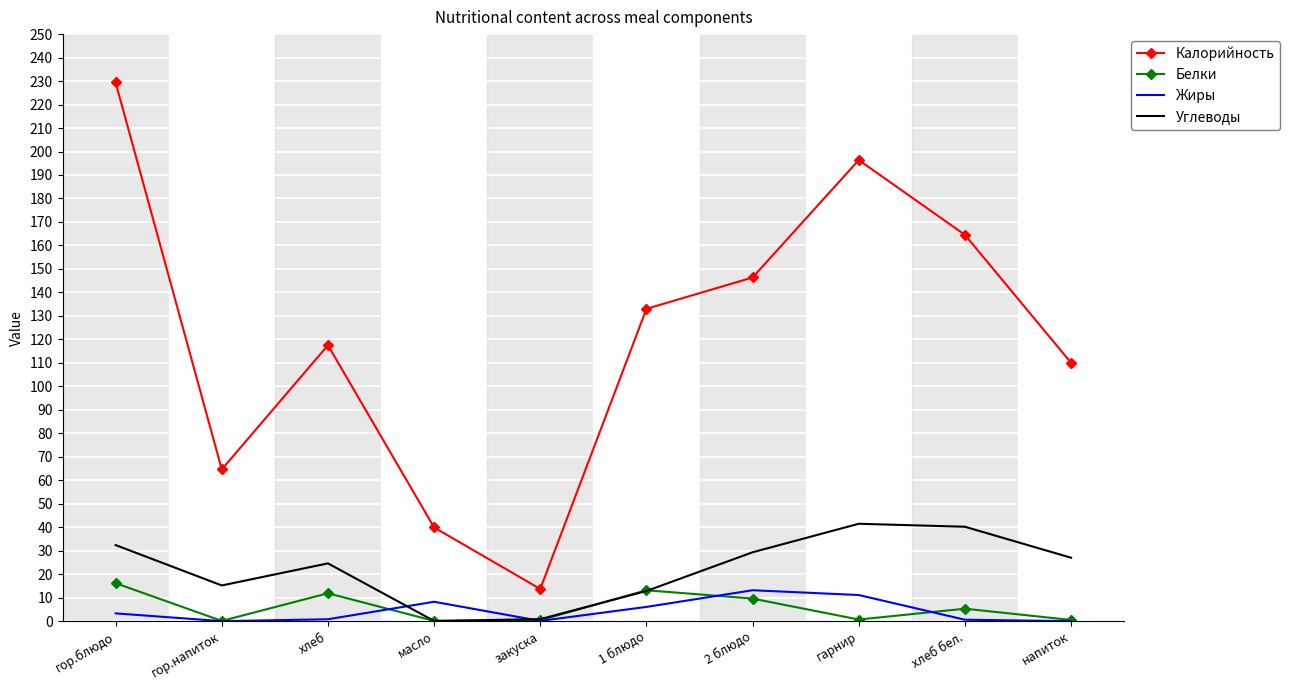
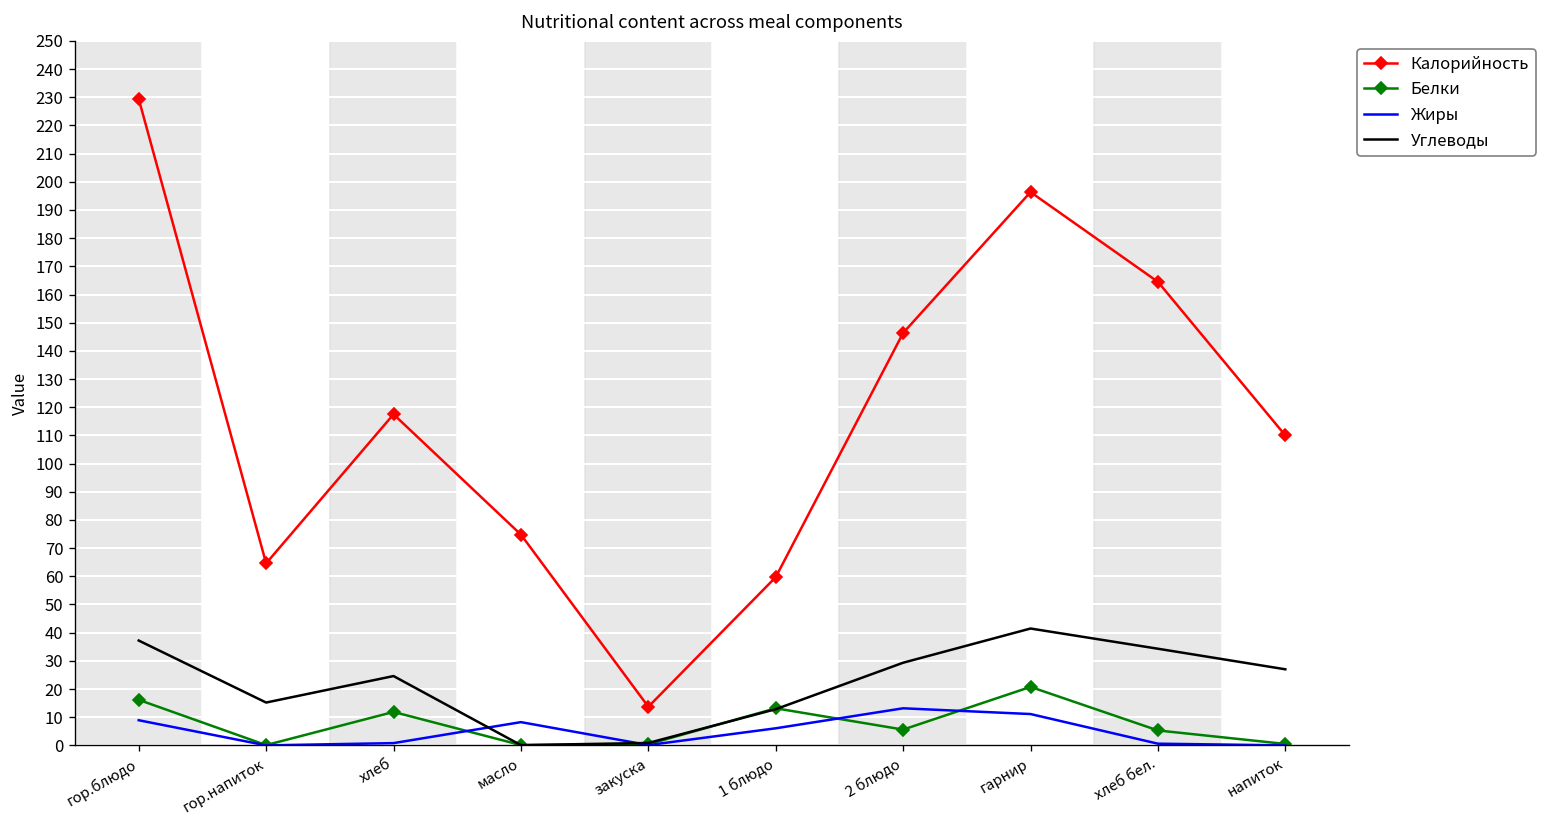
Жиры, гор.блюдо: 3 -> 9
Углеводы, гор.блюдо: 32 -> 37
Калорийность, масло: 40 -> 75
Калорийность, 1 блюдо: 133 -> 60
Белки, 2 блюдо: 10 -> 6
Белки, гарнир: 1 -> 21
Углеводы, хлеб бел.: 40 -> 34
